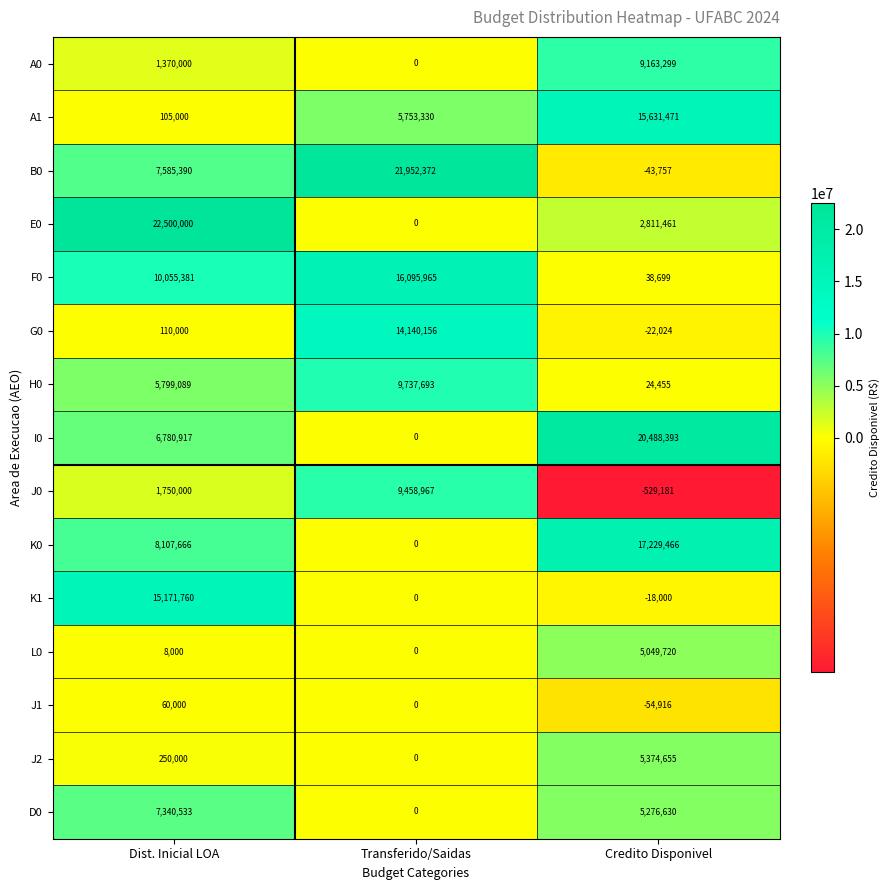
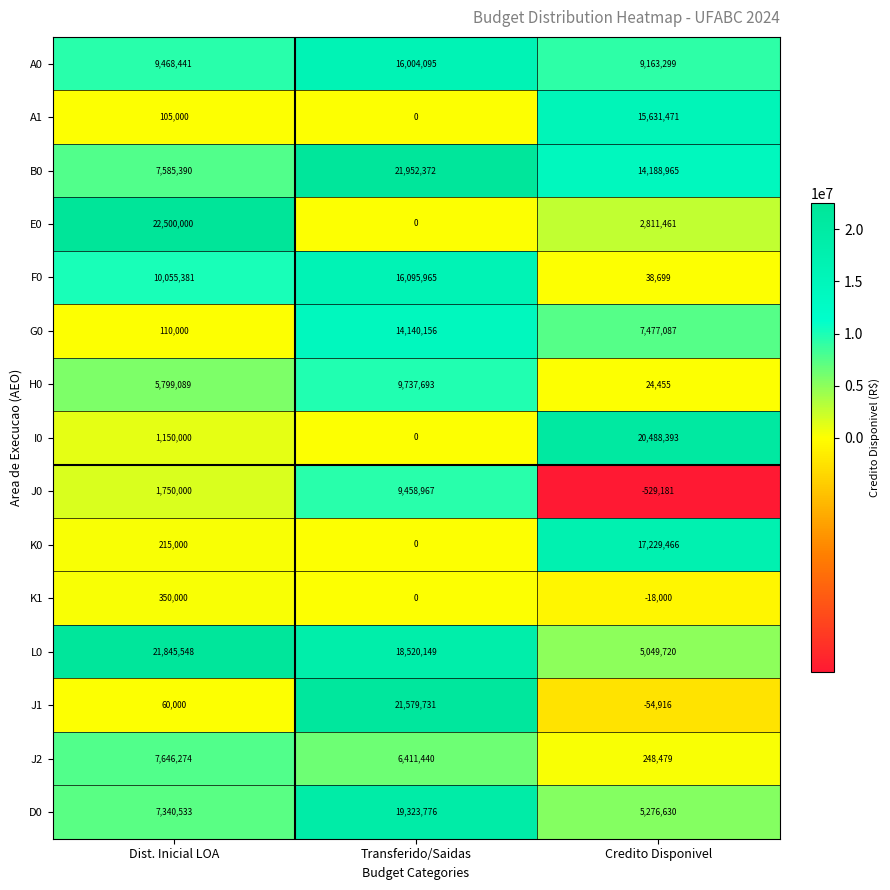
A0, Dist. Inicial LOA: 1,370,000 -> 9,468,441
A0, Transferido/Saidas: 0 -> 16,004,095
A1, Transferido/Saidas: 5,753,330 -> 0
B0, Credito Disponivel: -43,757 -> 14,188,965
G0, Credito Disponivel: -22,024 -> 7,477,087
I0, Dist. Inicial LOA: 6,780,917 -> 1,150,000
K0, Dist. Inicial LOA: 8,107,666 -> 215,000
K1, Dist. Inicial LOA: 15,171,760 -> 350,000
L0, Dist. Inicial LOA: 8,000 -> 21,845,548
L0, Transferido/Saidas: 0 -> 18,520,149
J1, Transferido/Saidas: 0 -> 21,579,731
J2, Dist. Inicial LOA: 250,000 -> 7,646,274
J2, Transferido/Saidas: 0 -> 6,411,440
J2, Credito Disponivel: 5,374,655 -> 248,479
D0, Transferido/Saidas: 0 -> 19,323,776
